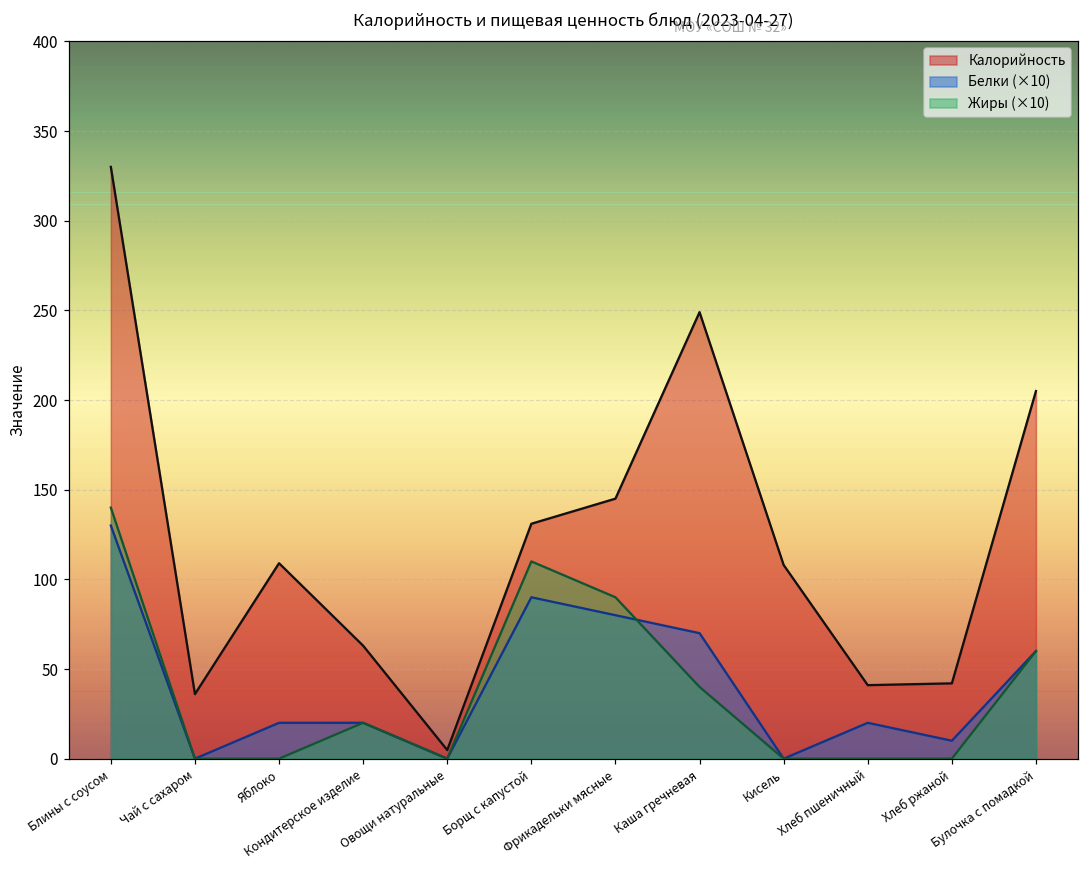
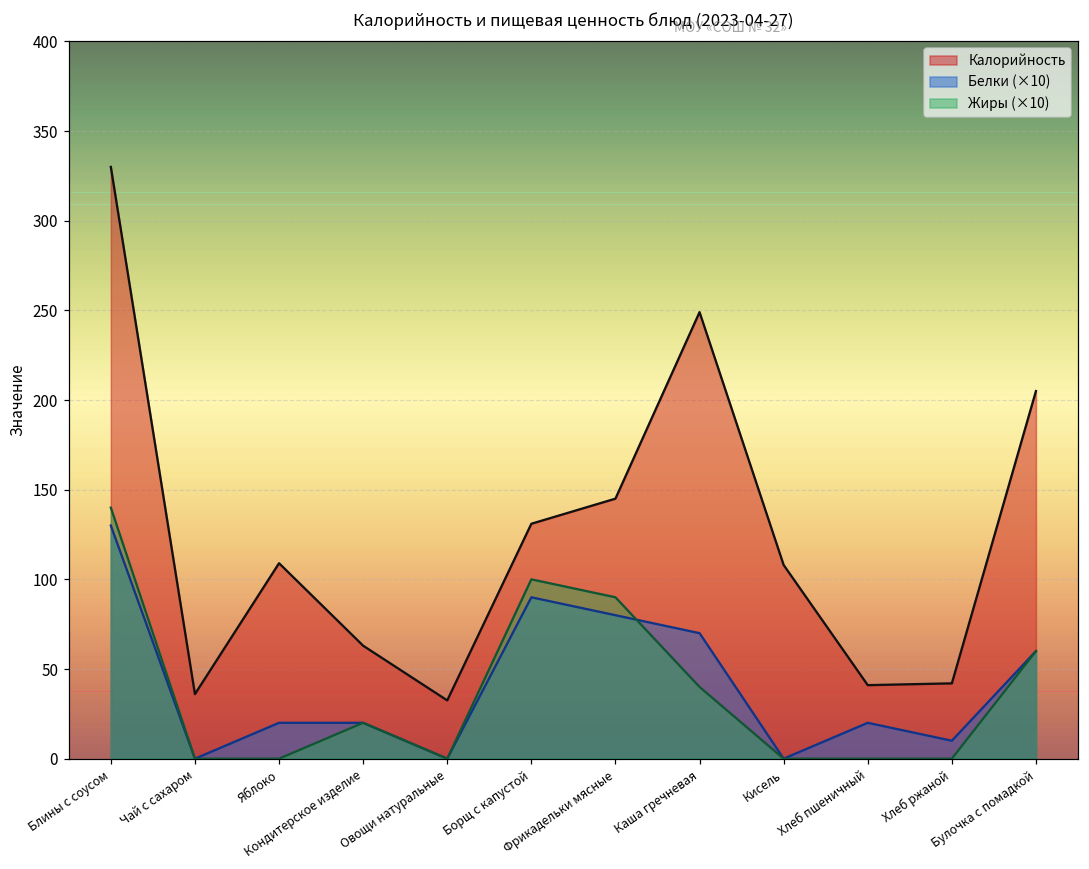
Калорийность, Овощи натуральные: 5 -> 33
Жиры (×10), Борщ с капустой: 110 -> 100
